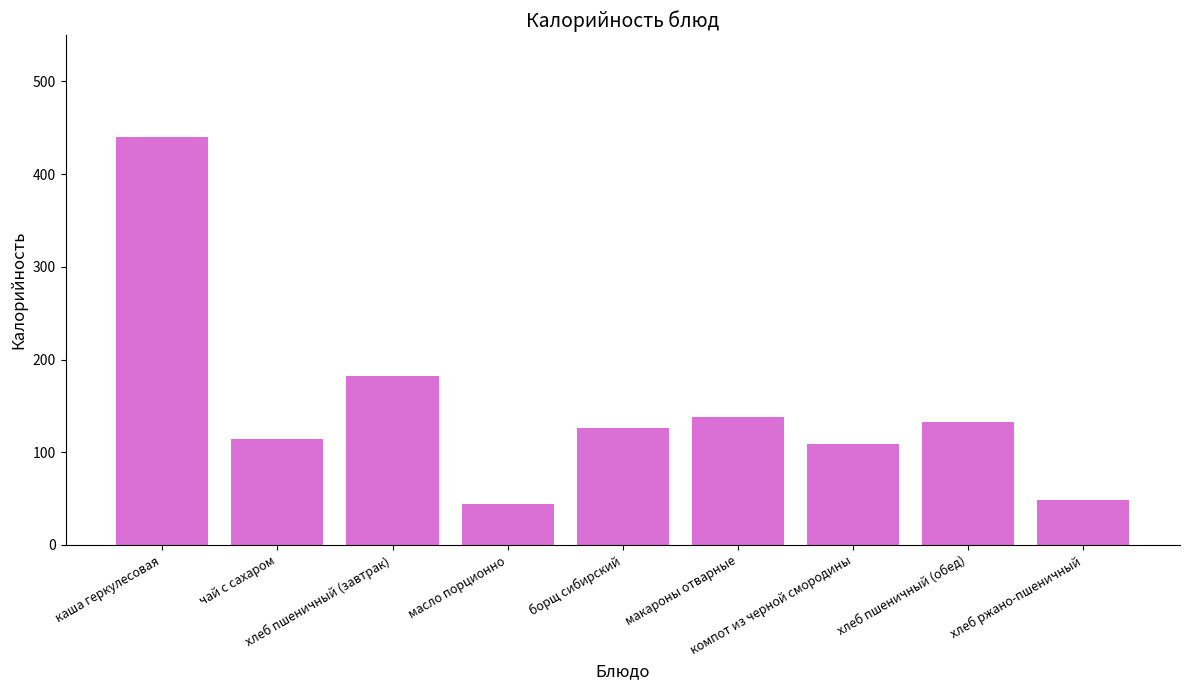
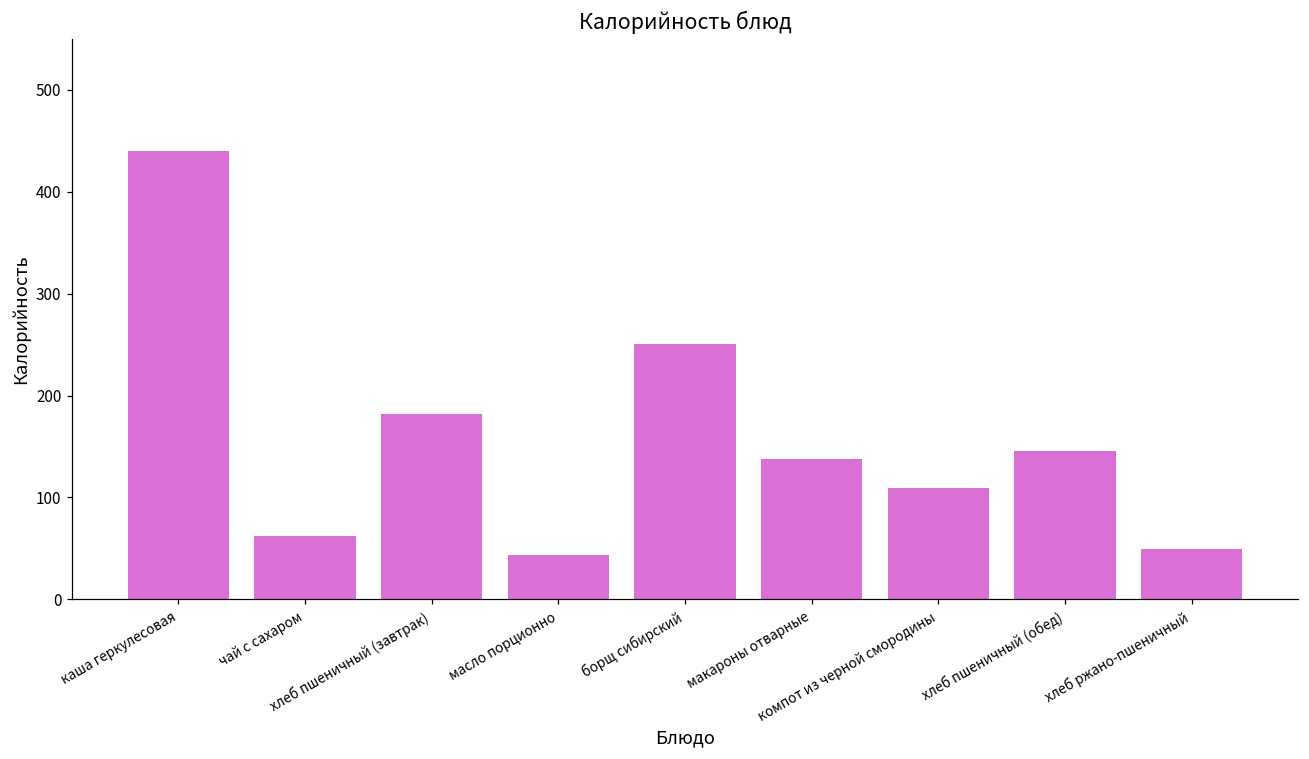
чай с сахаром: 110 -> 60
борщ сибирский: 130 -> 250
хлеб пшеничный (обед): 130 -> 150
